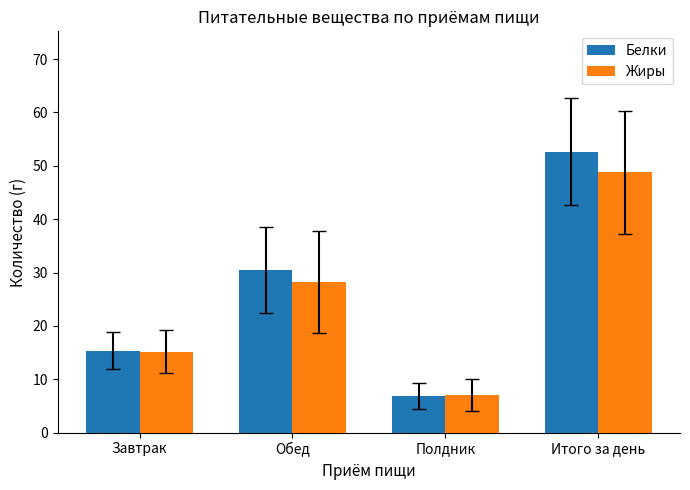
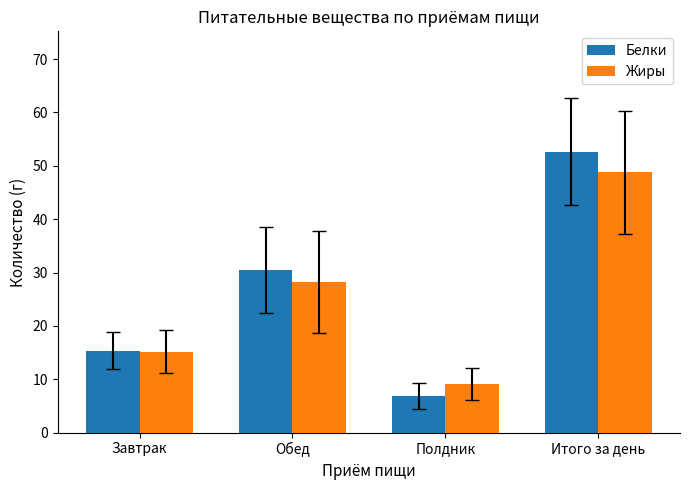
Жиры, Полдник: 7 -> 9
